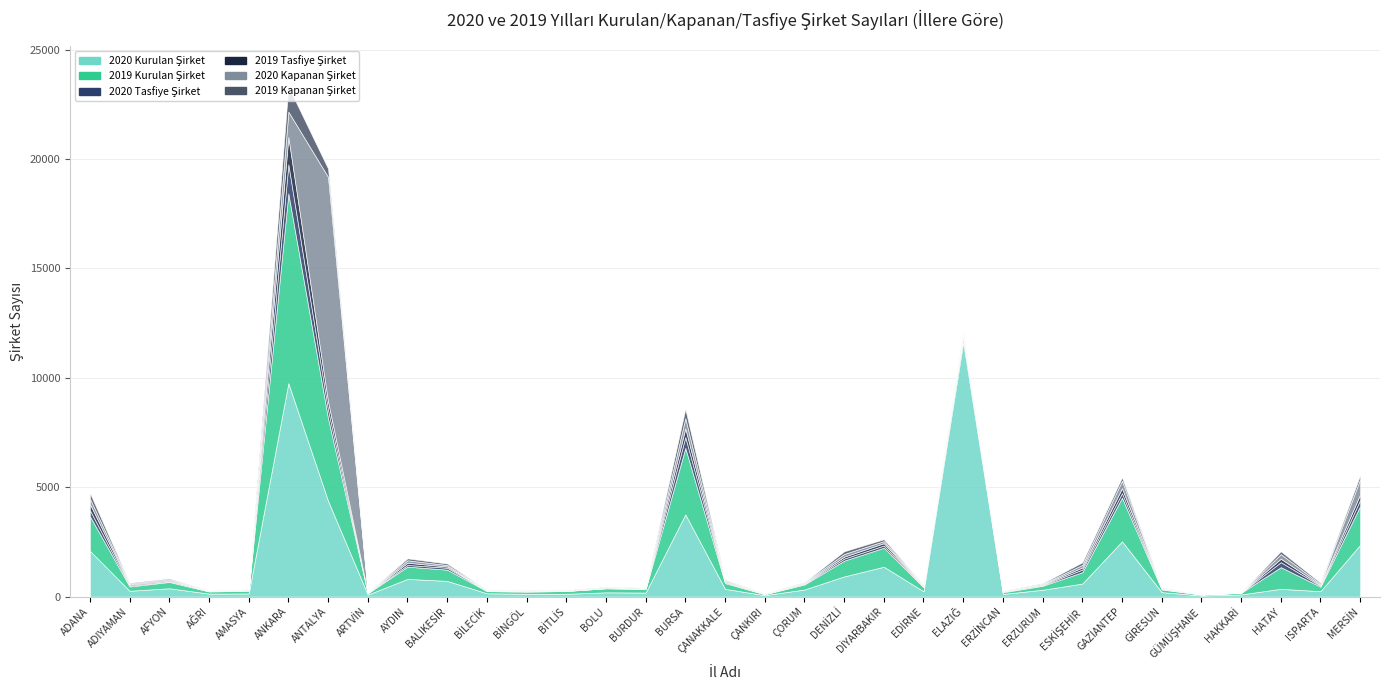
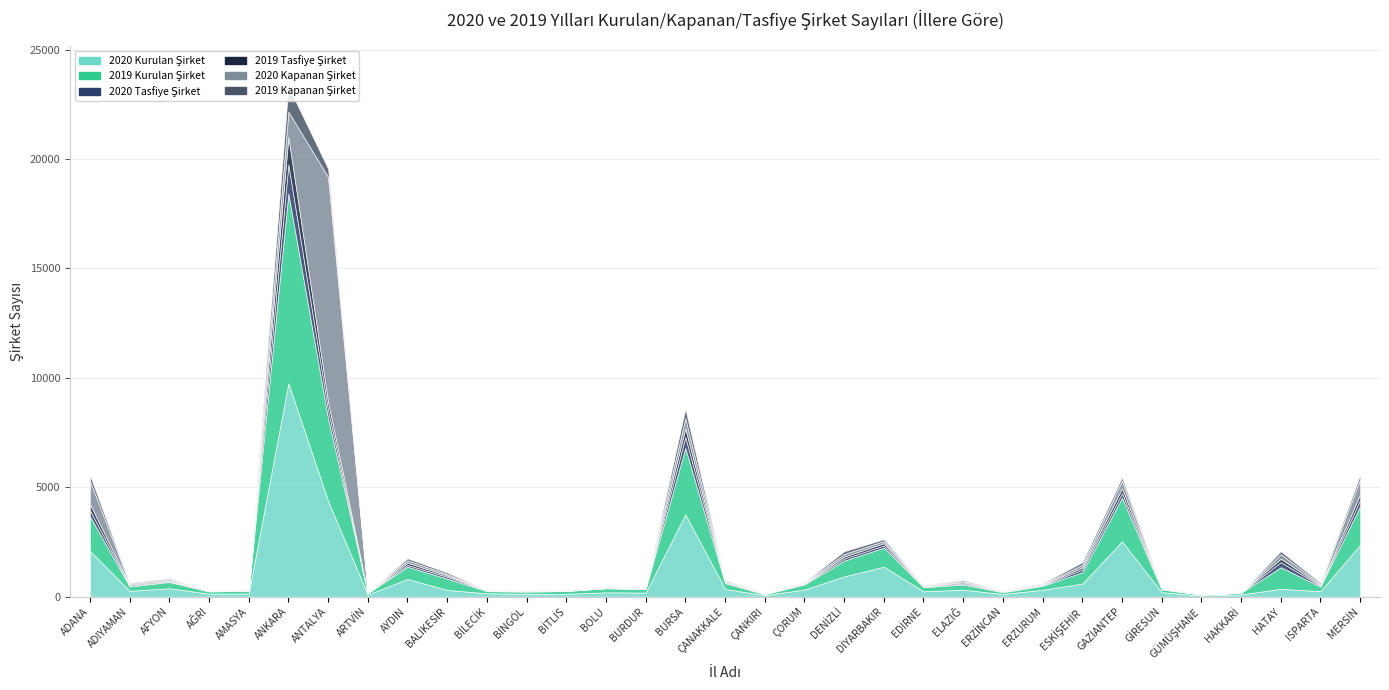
2020 Kapanan Şirket, ADANA: 300 -> 1100
2020 Kurulan Şirket, BALIKESİR: 700 -> 300
2020 Kurulan Şirket, ELAZIĞ: 11600 -> 300
